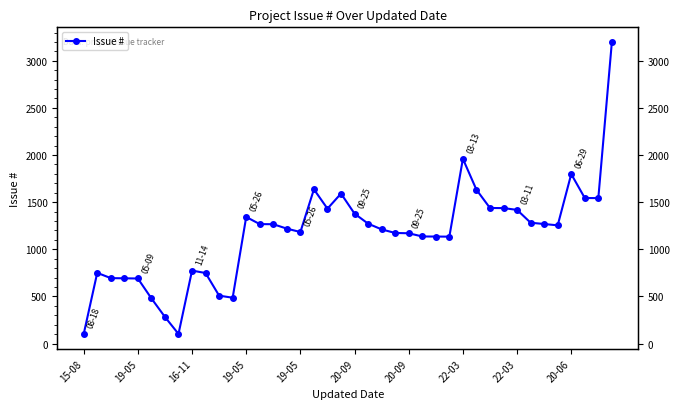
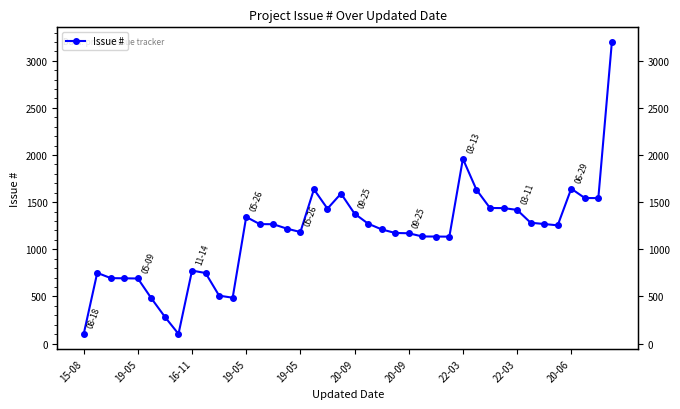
20-06: 1800 -> 1600
